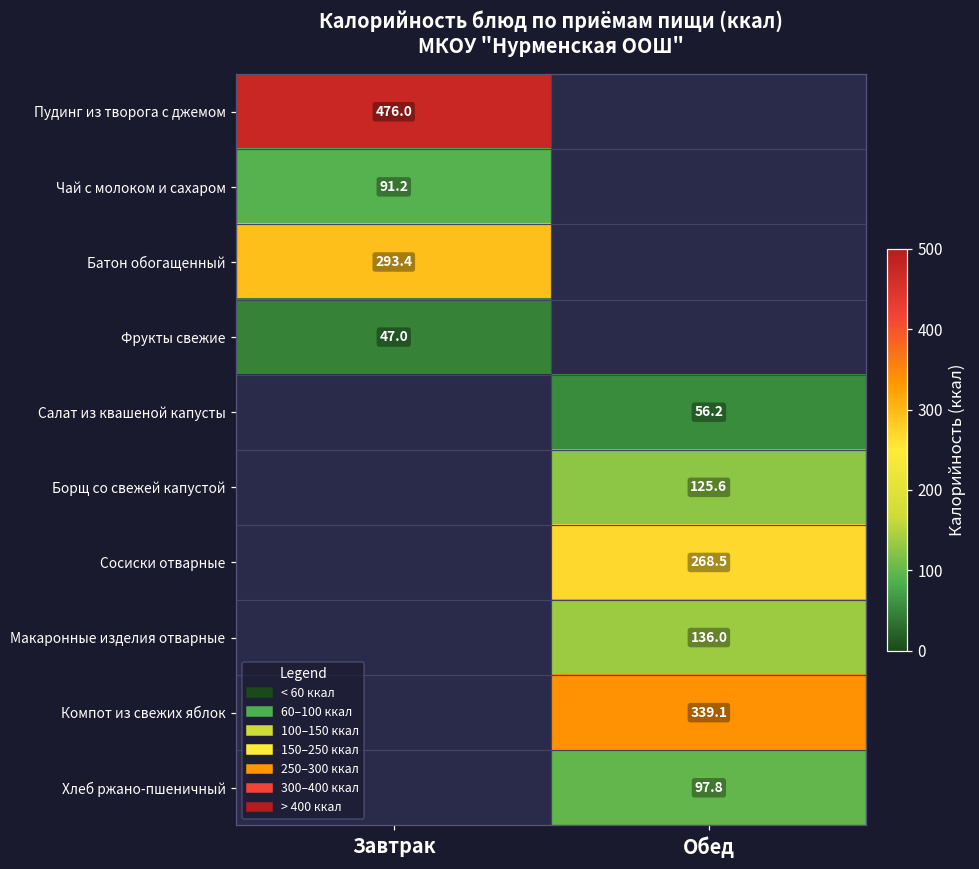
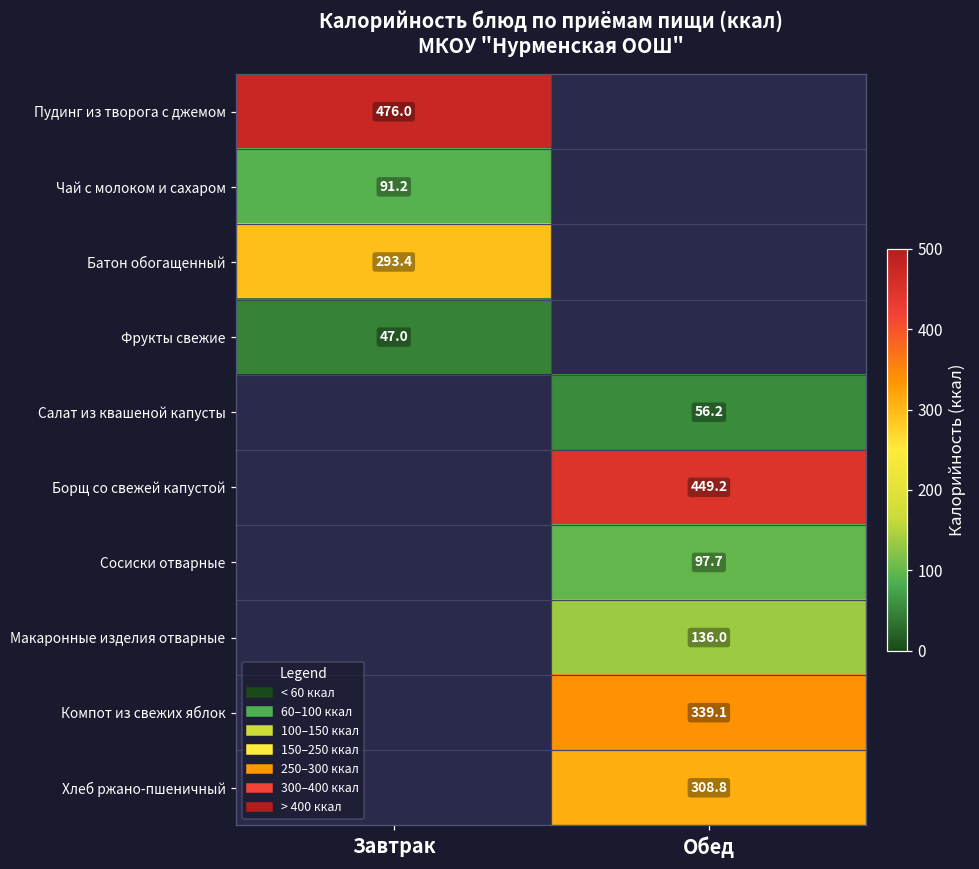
Борщ со свежей капустой, Обед: 125.6 -> 449.2
Сосиски отварные, Обед: 268.5 -> 97.7
Хлеб ржано-пшеничный, Обед: 97.8 -> 308.8
